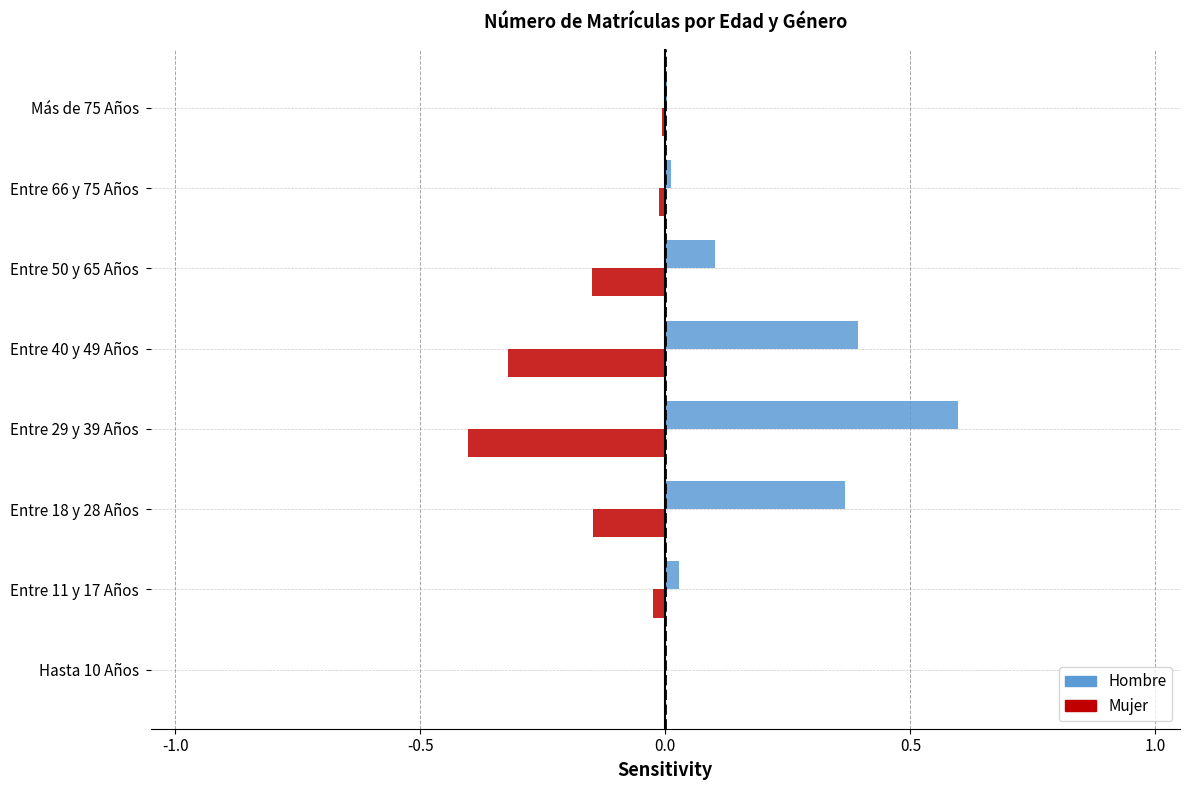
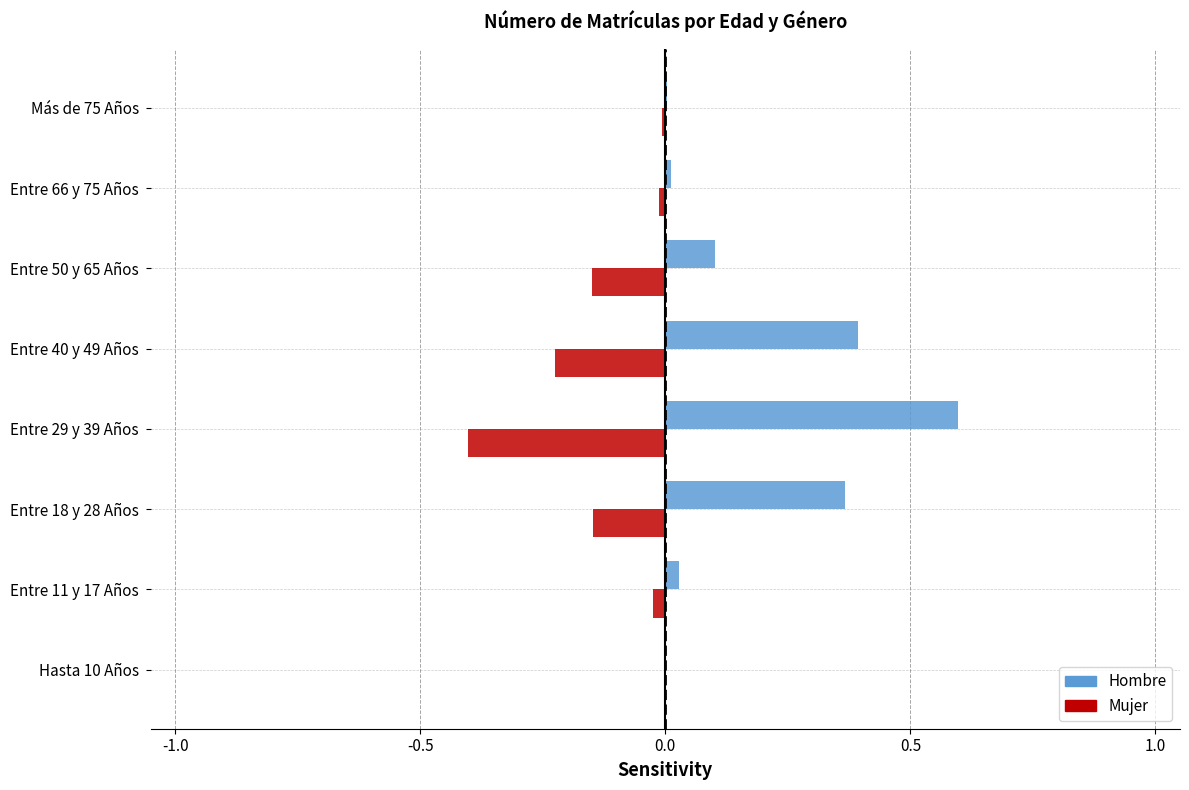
Mujer, Entre 40 y 49 Años: -0.32 -> -0.23
